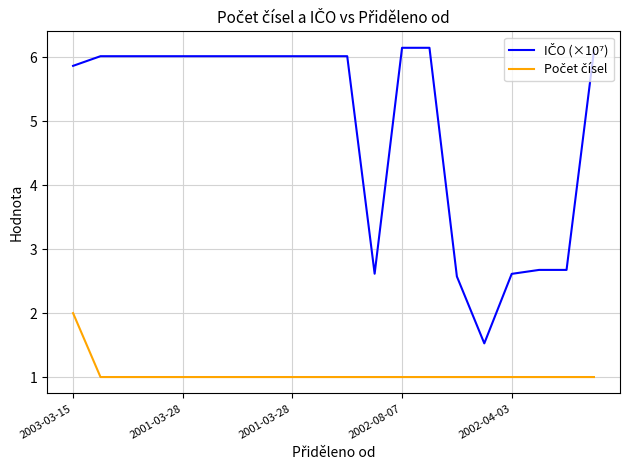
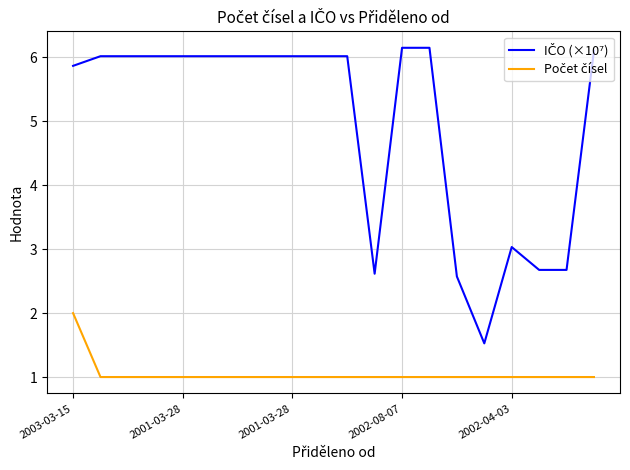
IČO (×10⁷), 2002-04-03: 2.6 -> 3.0
